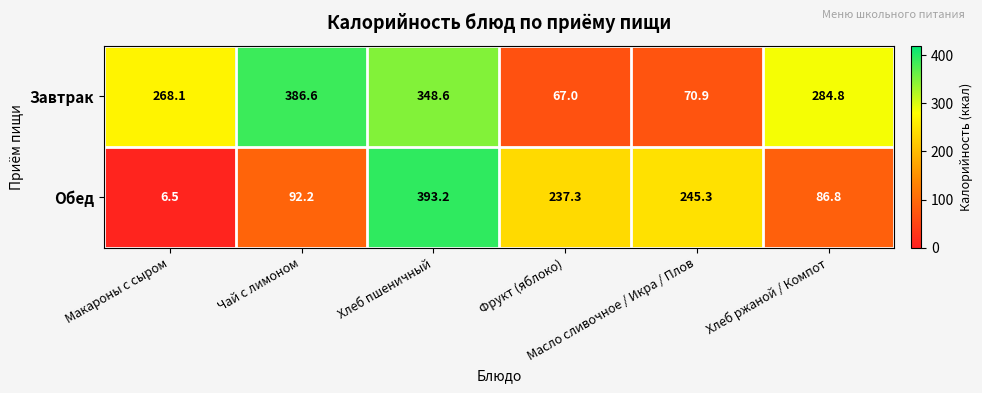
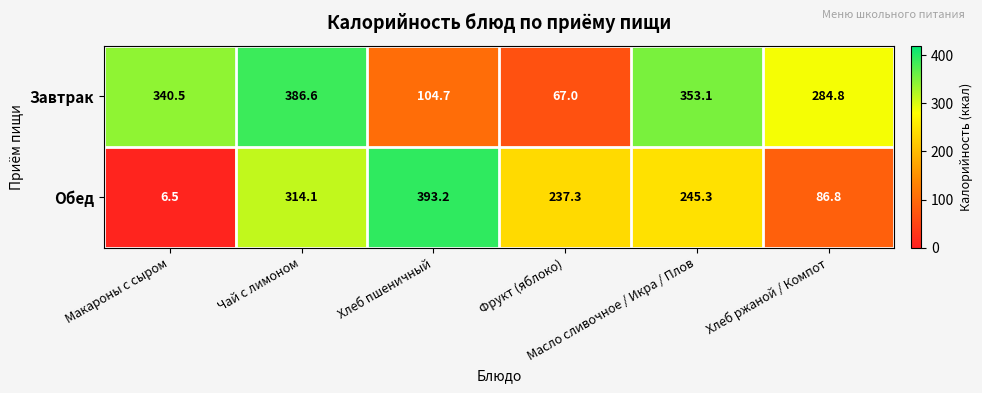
Завтрак, Макароны с сыром: 268.1 -> 340.5
Завтрак, Хлеб пшеничный: 348.6 -> 104.7
Завтрак, Масло сливочное / Икра / Плов: 70.9 -> 353.1
Обед, Чай с лимоном: 92.2 -> 314.1
